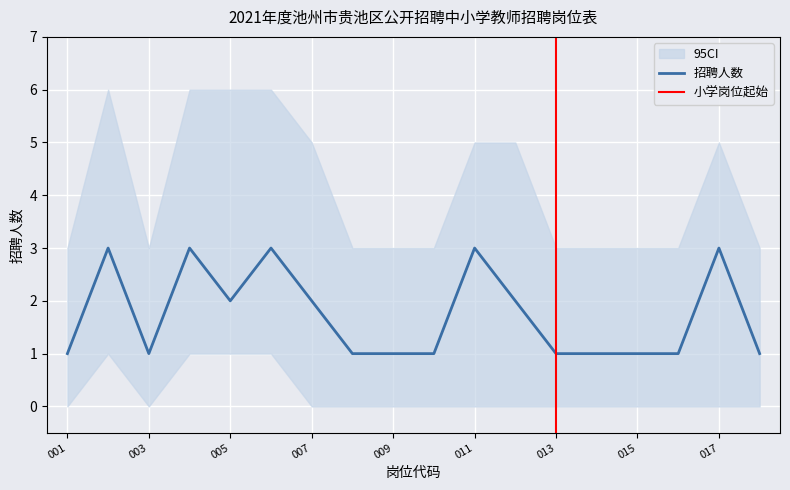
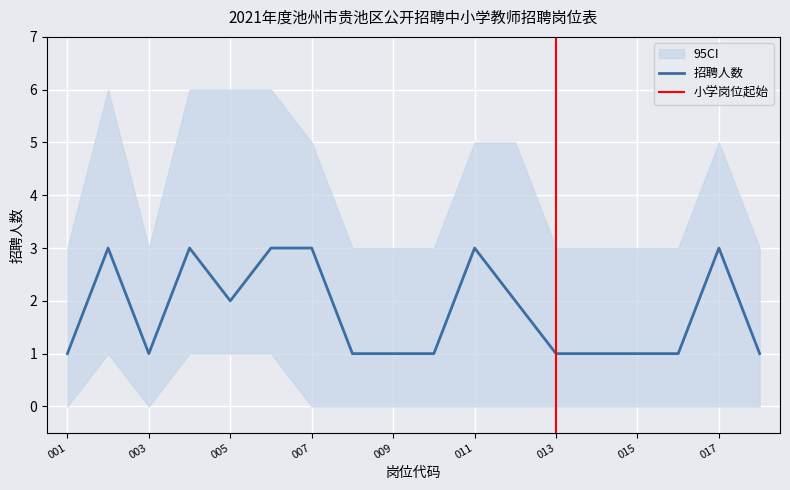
招聘人数, 007: 2 -> 3
